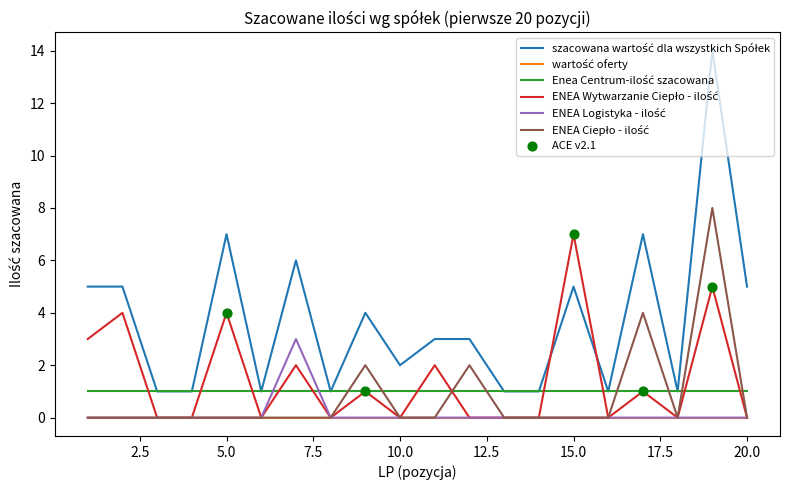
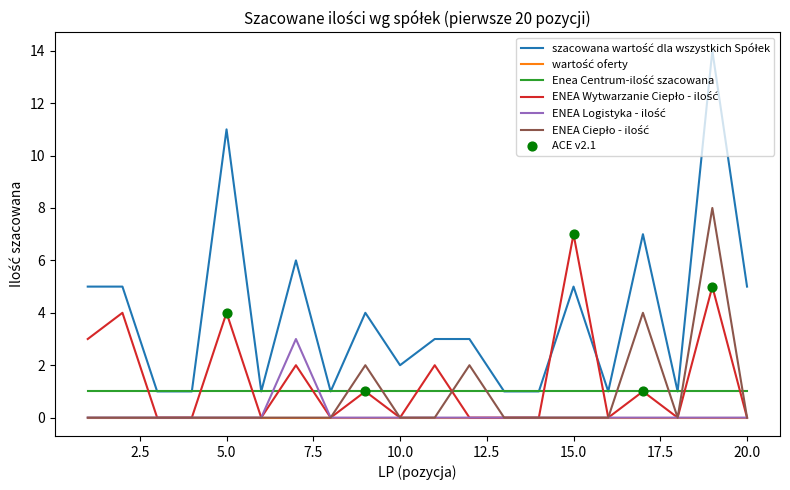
szacowana wartość dla wszystkich Spółek, 5.0: 7 -> 11
